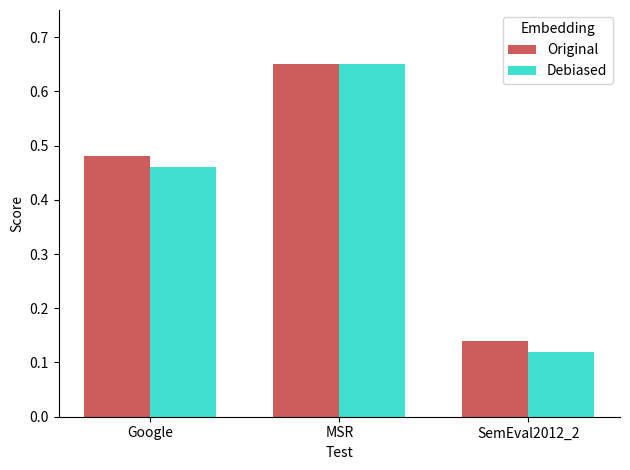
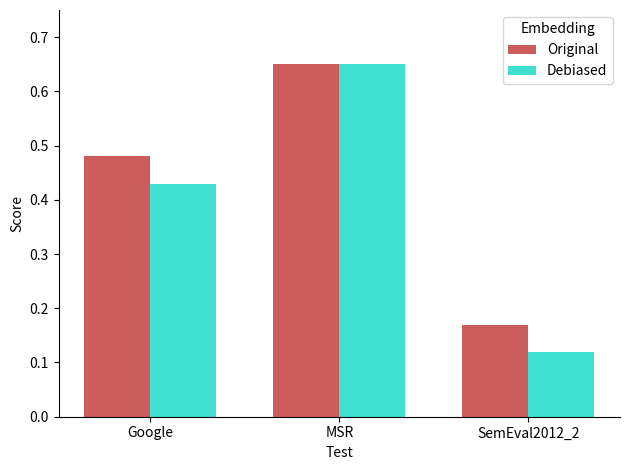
Debiased, Google: 0.46 -> 0.43
Original, SemEval2012_2: 0.14 -> 0.17
